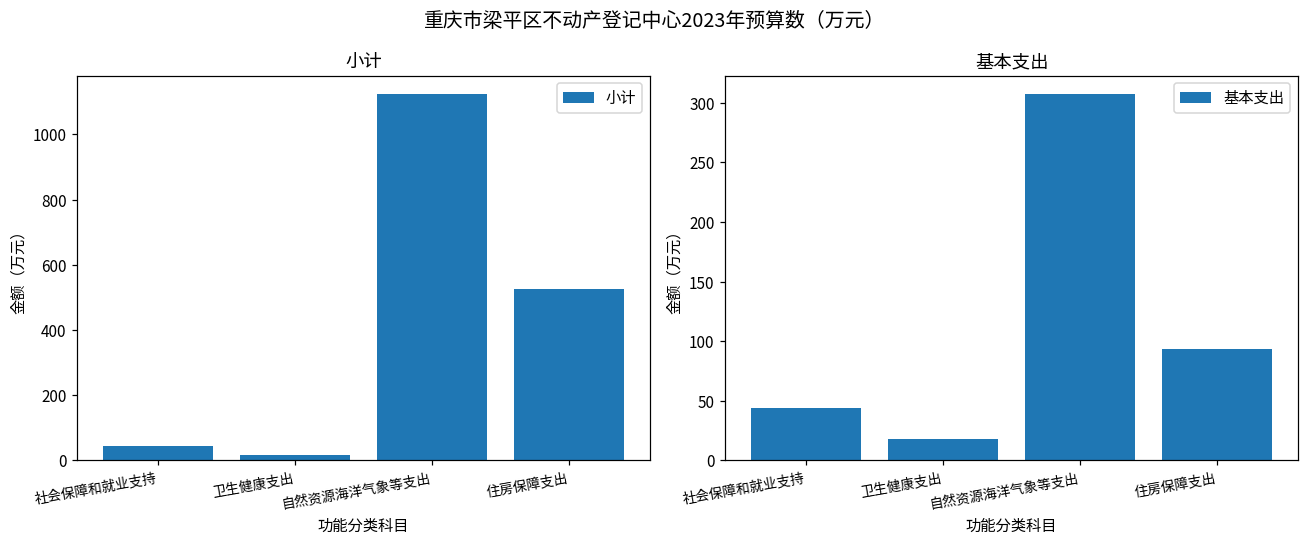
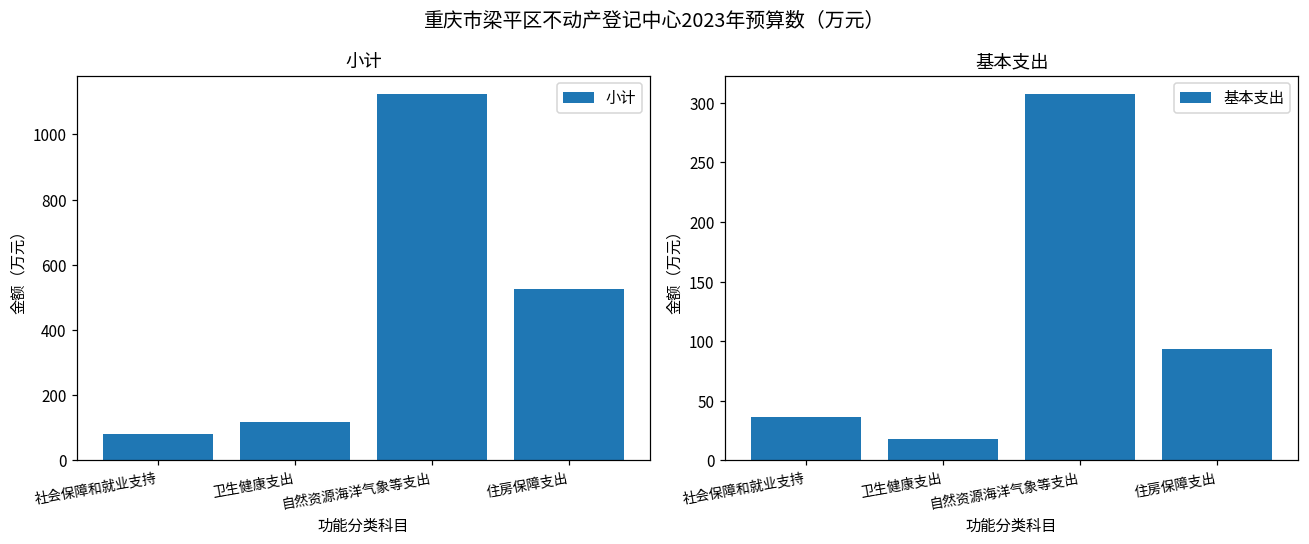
小计, 社会保障和就业支持: 40 -> 80
小计, 卫生健康支出: 20 -> 120
基本支出, 社会保障和就业支持: 44 -> 37
